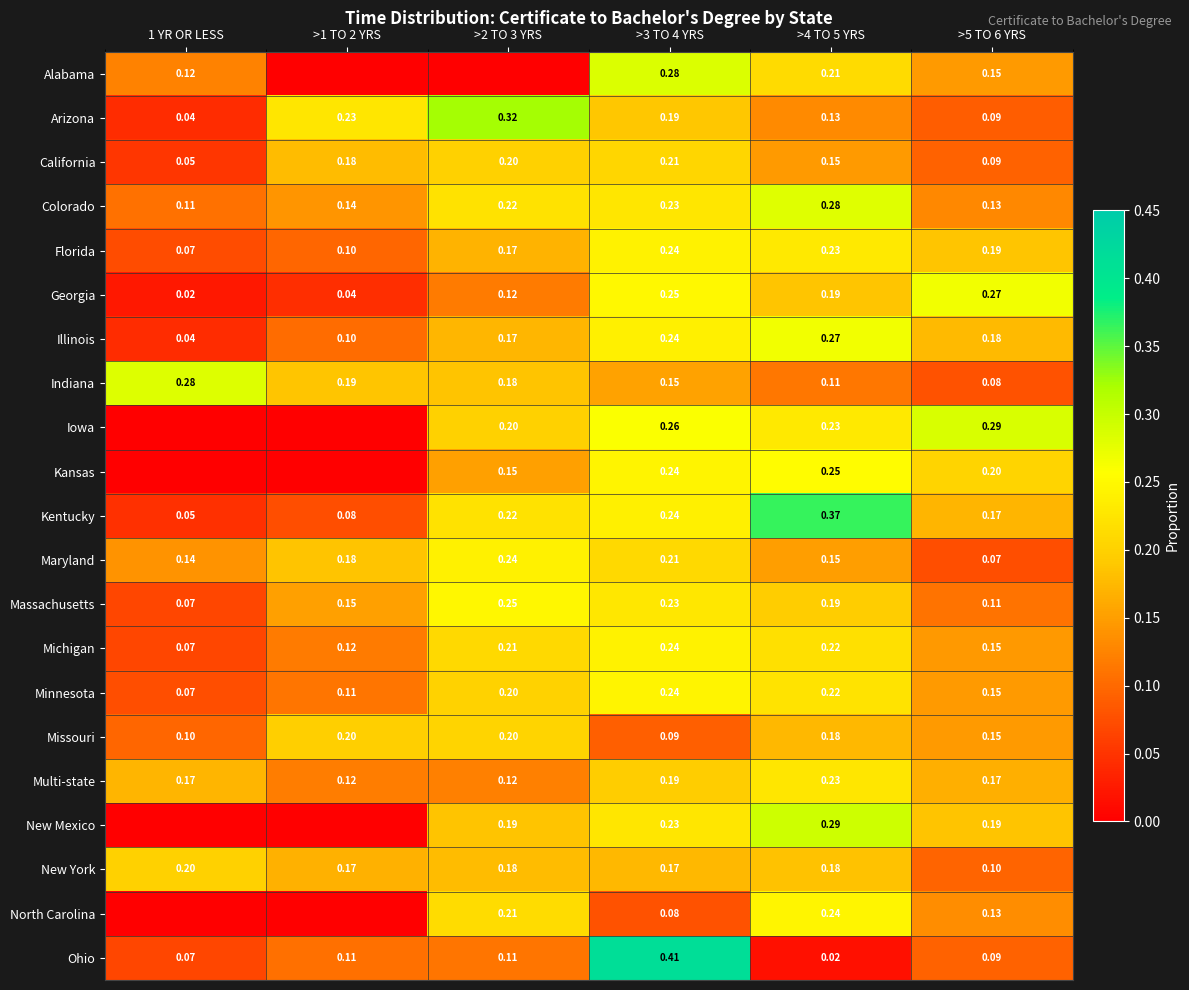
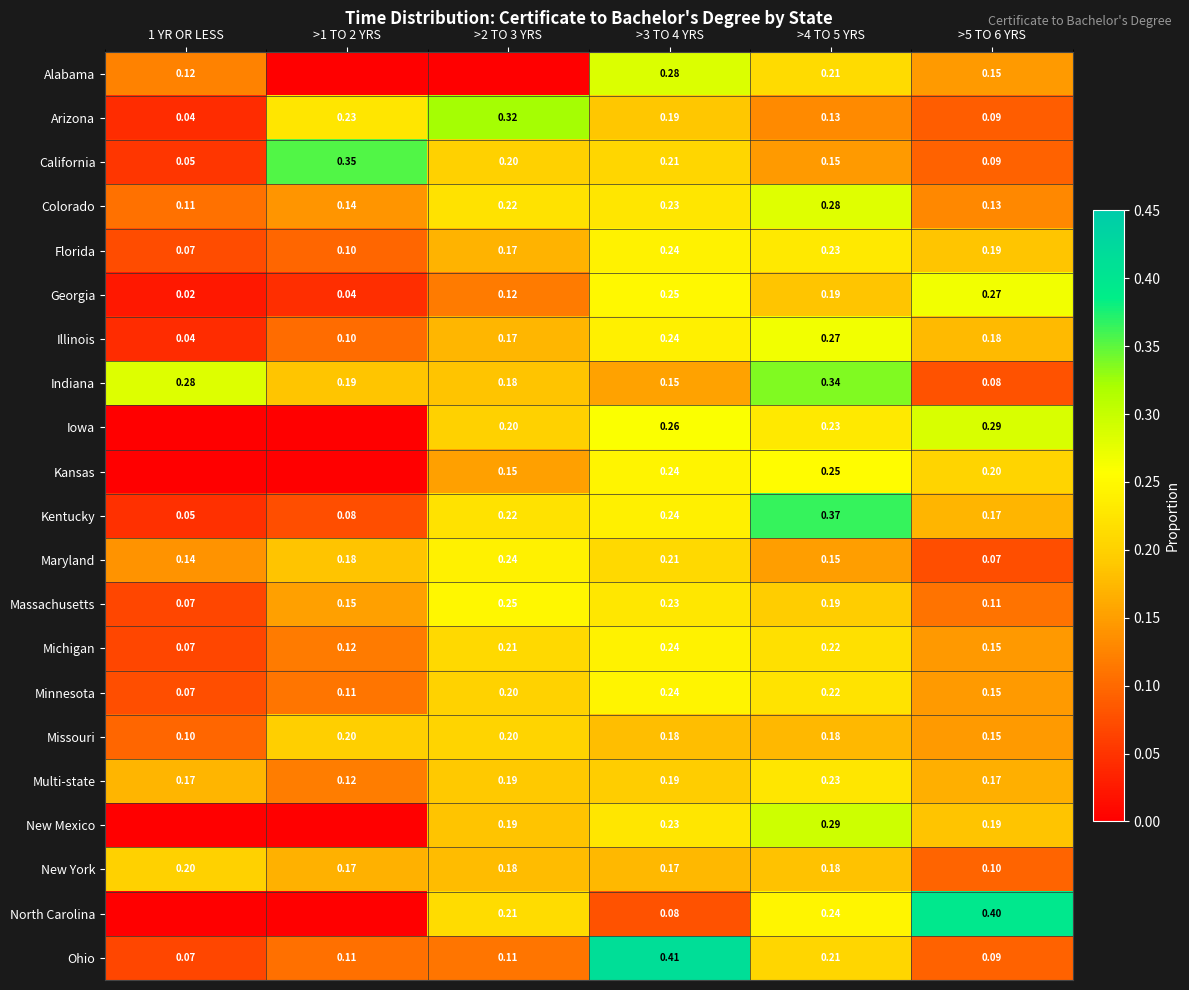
California, >1 TO 2 YRS: 0.18 -> 0.35
Indiana, >4 TO 5 YRS: 0.11 -> 0.34
Missouri, >3 TO 4 YRS: 0.09 -> 0.18
Multi-state, >2 TO 3 YRS: 0.12 -> 0.19
North Carolina, >5 TO 6 YRS: 0.13 -> 0.40
Ohio, >4 TO 5 YRS: 0.02 -> 0.21
